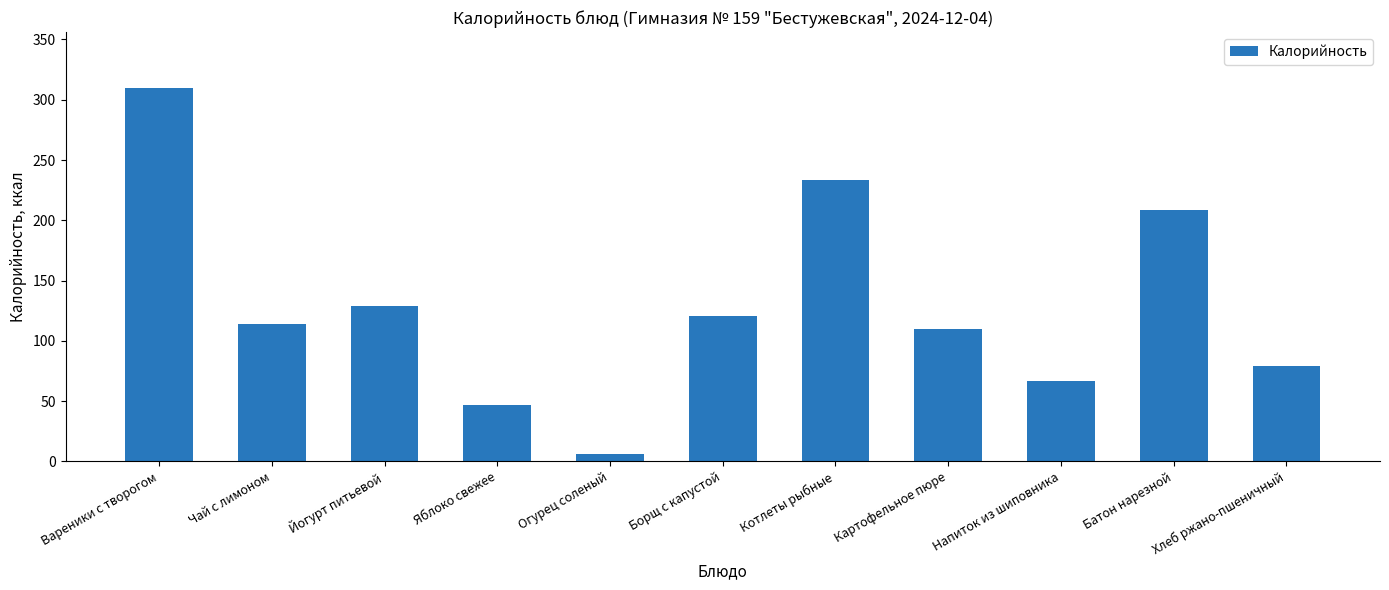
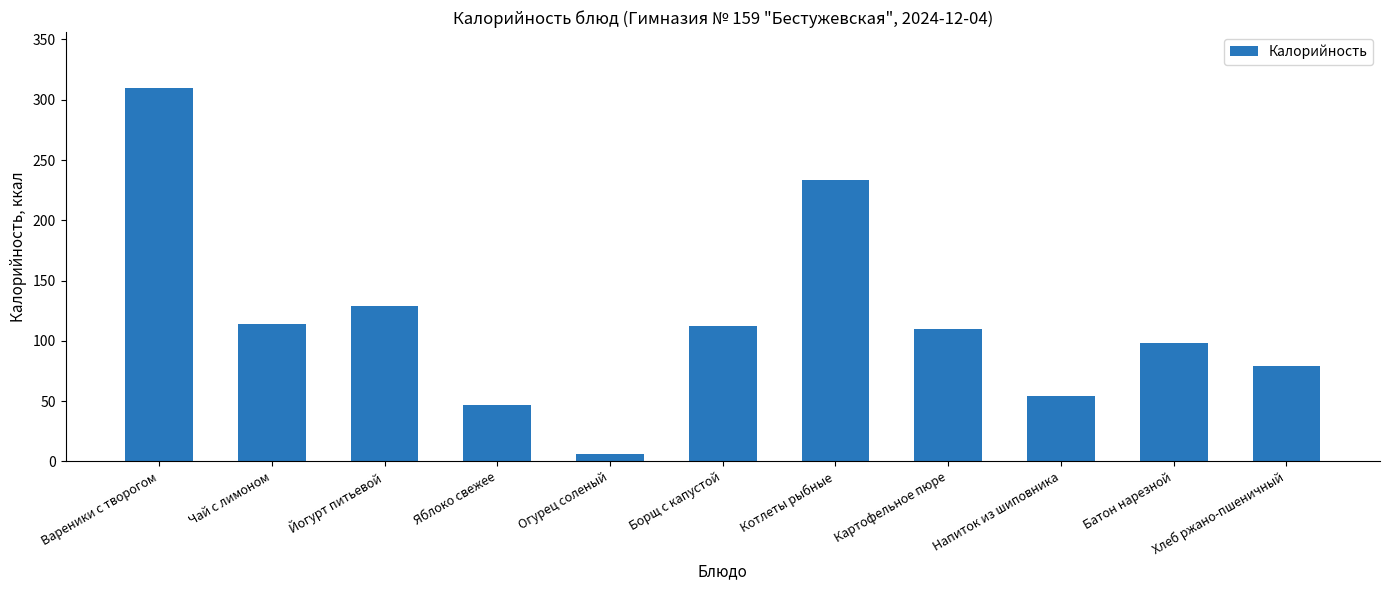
Борщ с капустой: 121 -> 112
Напиток из шиповника: 67 -> 54
Батон нарезной: 209 -> 98
